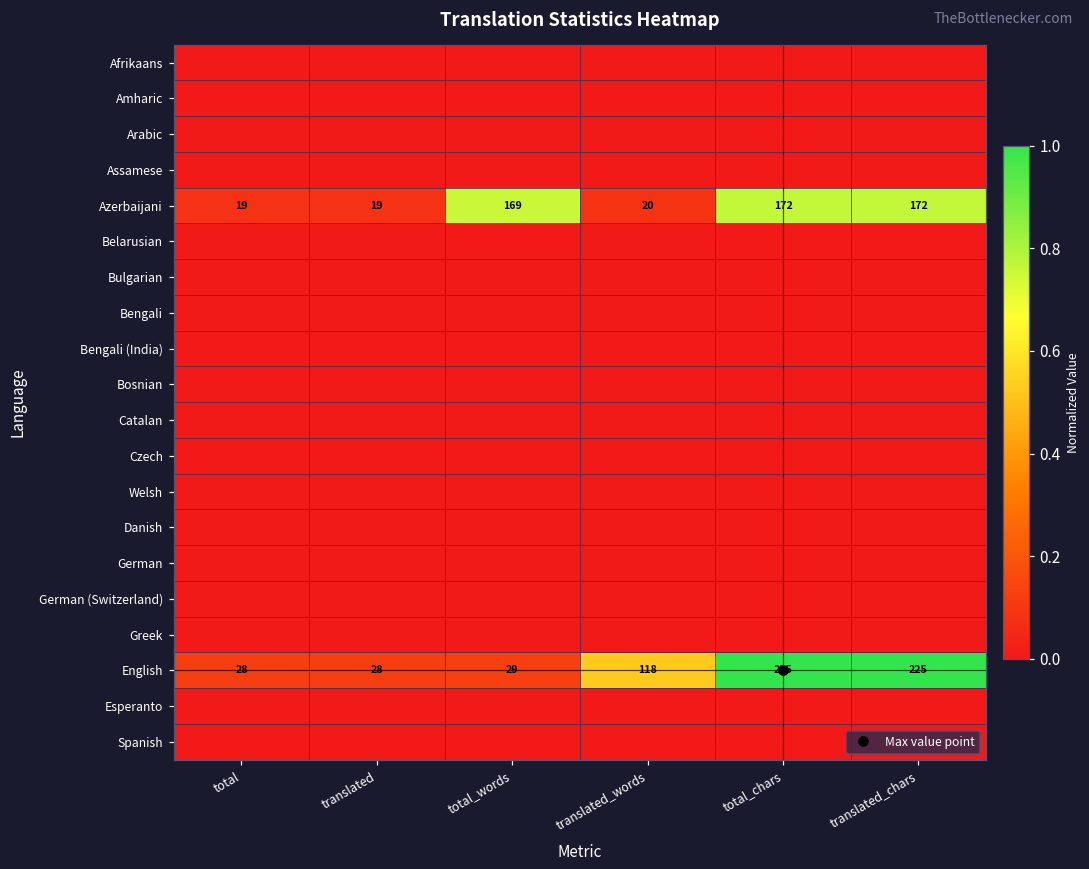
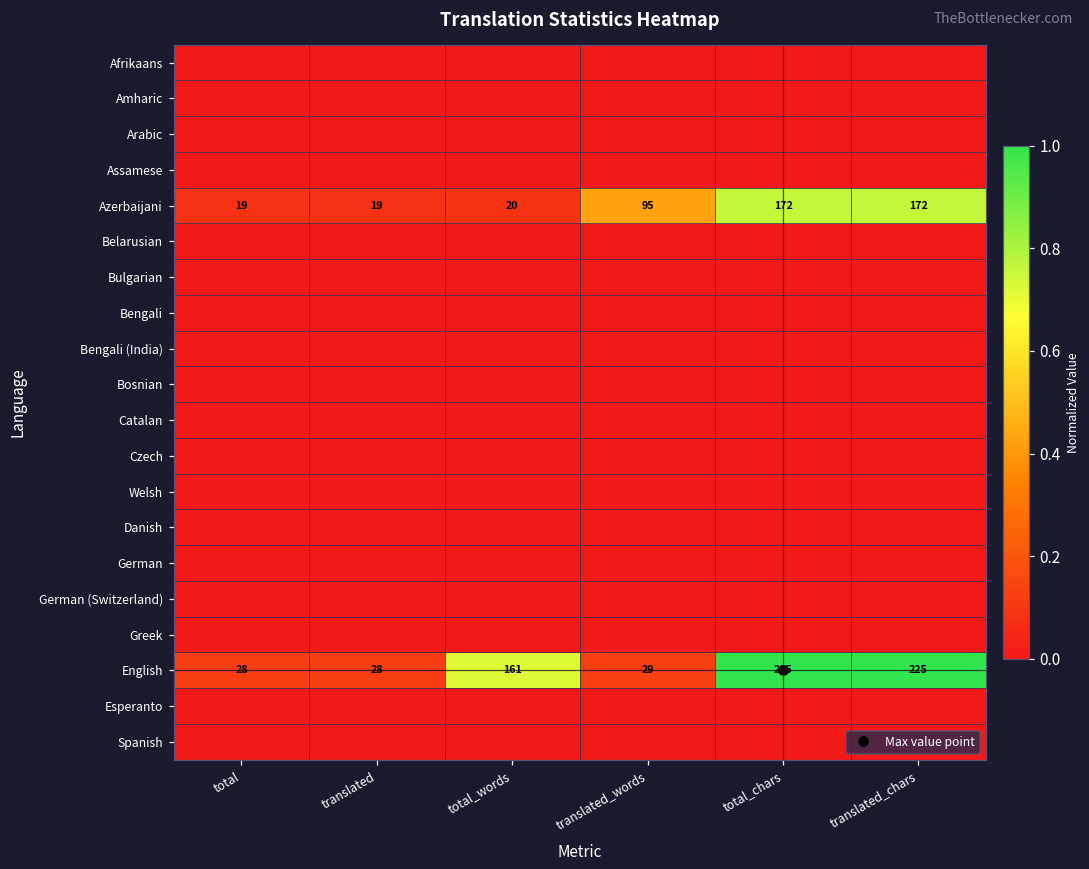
Azerbaijani, total_words: 169 -> 20
Azerbaijani, translated_words: 20 -> 95
English, total_words: 29 -> 161
English, translated_words: 118 -> 29
